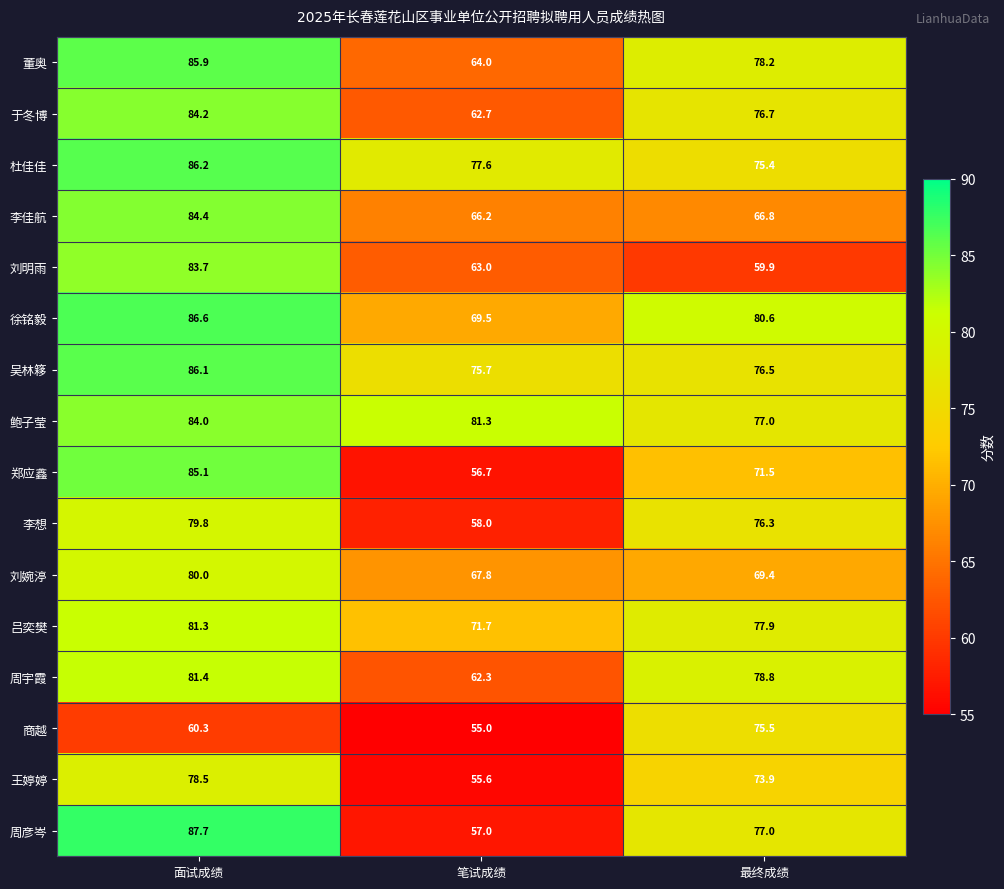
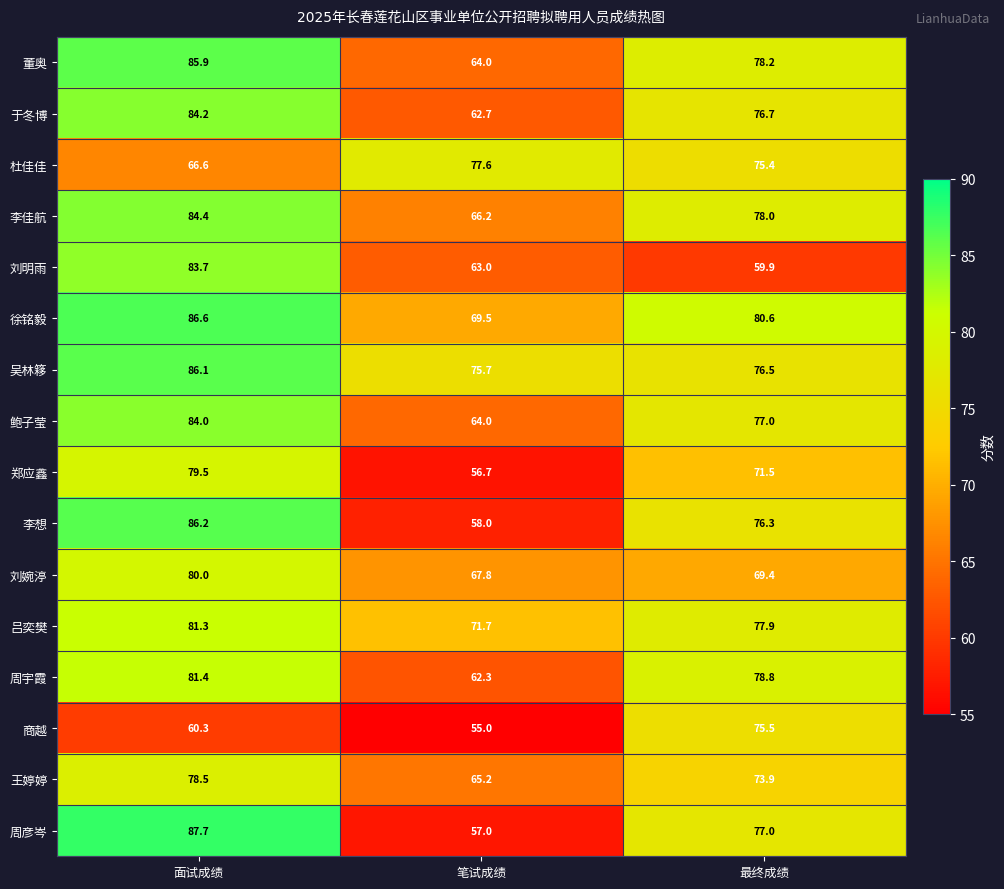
杜佳佳, 面试成绩: 86.2 -> 66.6
李佳航, 最终成绩: 66.8 -> 78.0
鲍子莹, 笔试成绩: 81.3 -> 64.0
郑应鑫, 面试成绩: 85.1 -> 79.5
李想, 面试成绩: 79.8 -> 86.2
王婷婷, 笔试成绩: 55.6 -> 65.2
